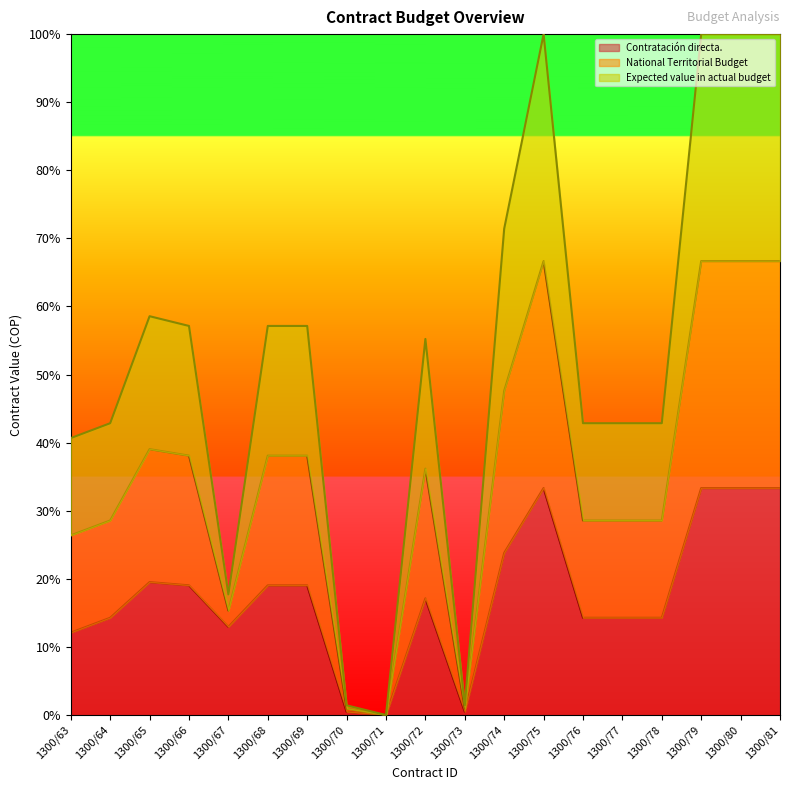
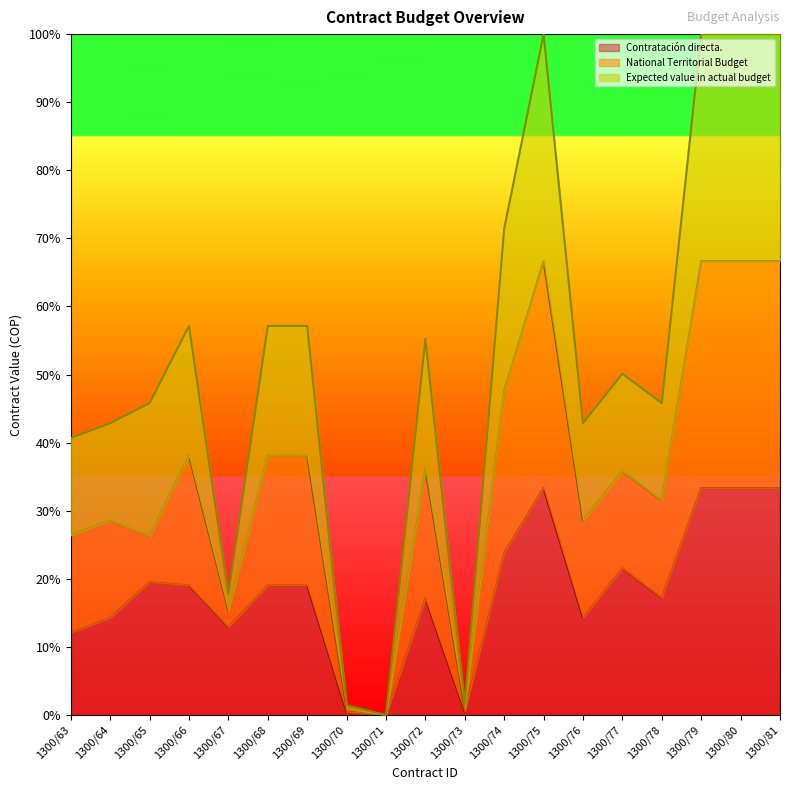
National Territorial Budget, 1300/65: 20% -> 7%
Contratación directa., 1300/77: 14% -> 22%
Contratación directa., 1300/78: 14% -> 17%
